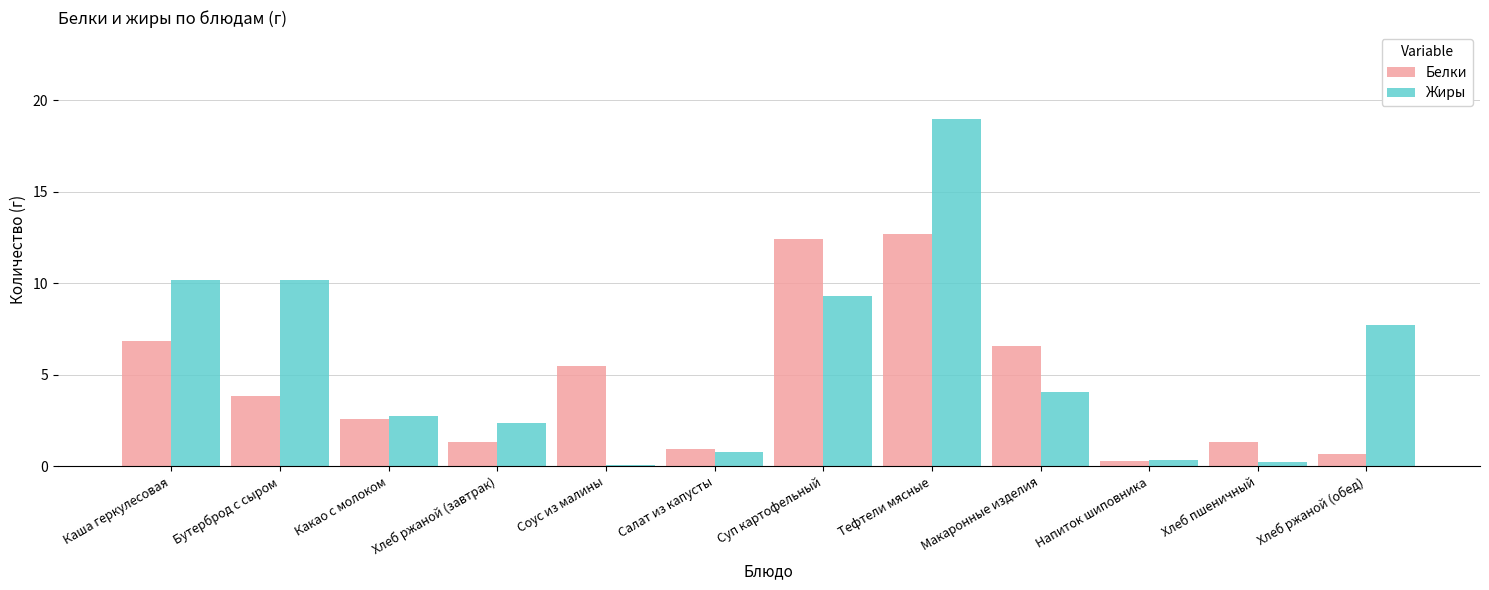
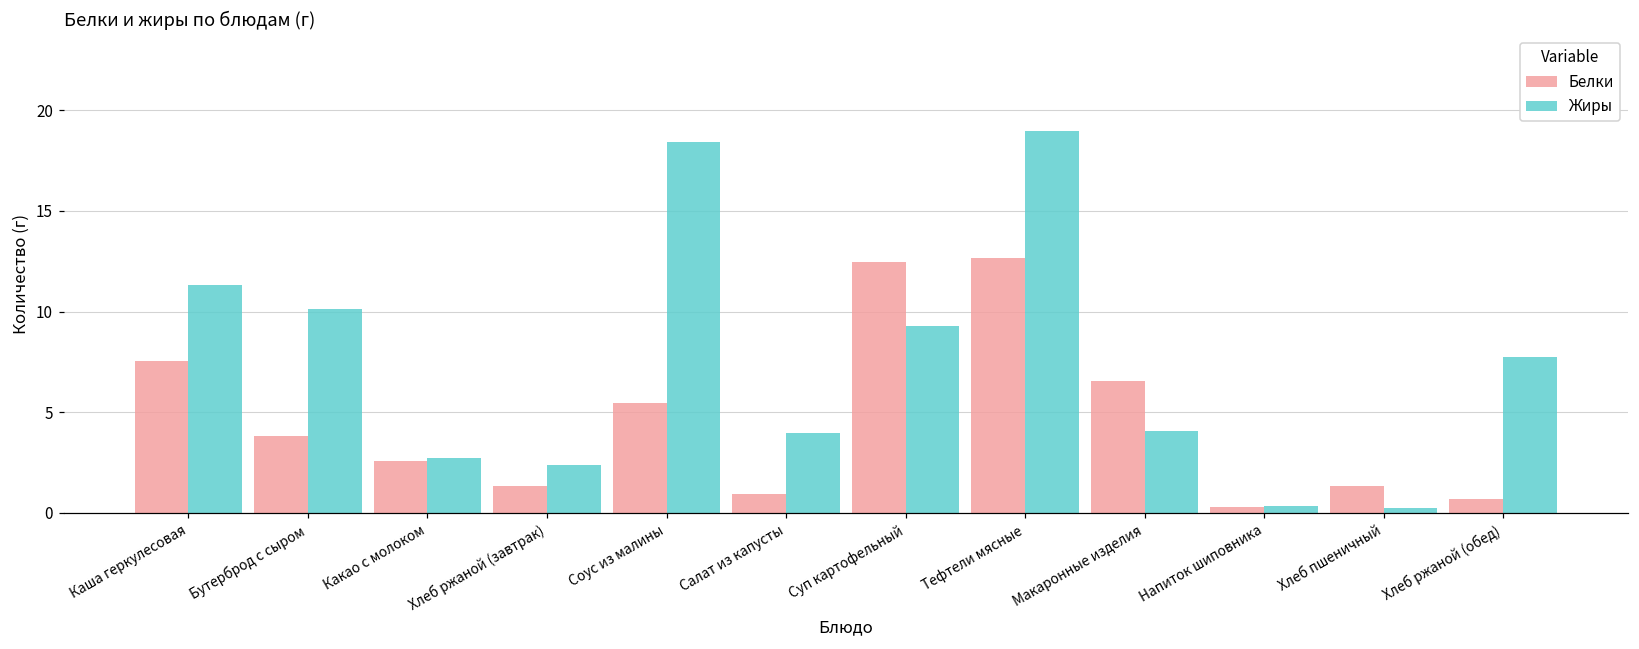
Белки, Каша геркулесовая: 6.8 -> 7.5
Жиры, Каша геркулесовая: 10.2 -> 11.3
Жиры, Соус из малины: 0.1 -> 18.4
Жиры, Салат из капусты: 0.8 -> 4.0
